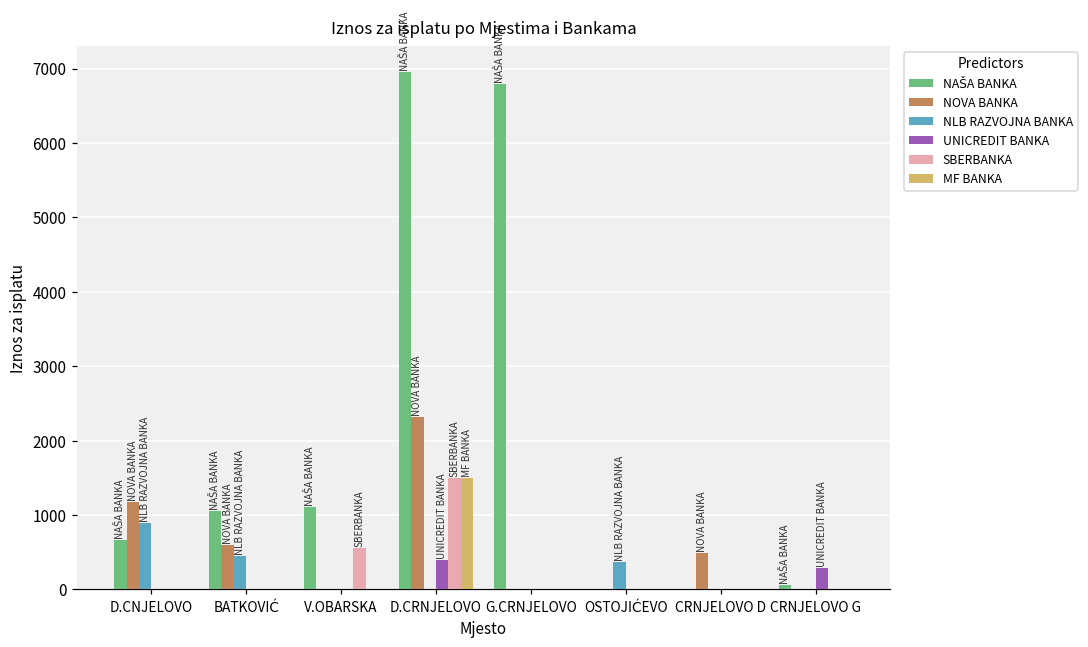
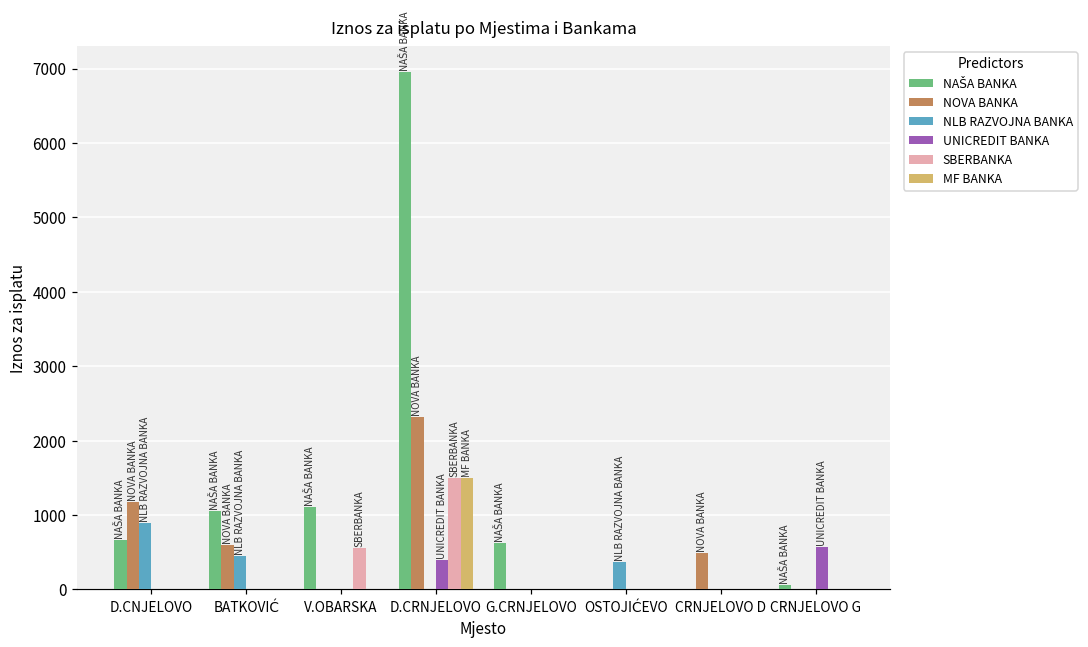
NAŠA BANKA, G.CRNJELOVO: 6800 -> 600
UNICREDIT BANKA, CRNJELOVO G: 300 -> 600
